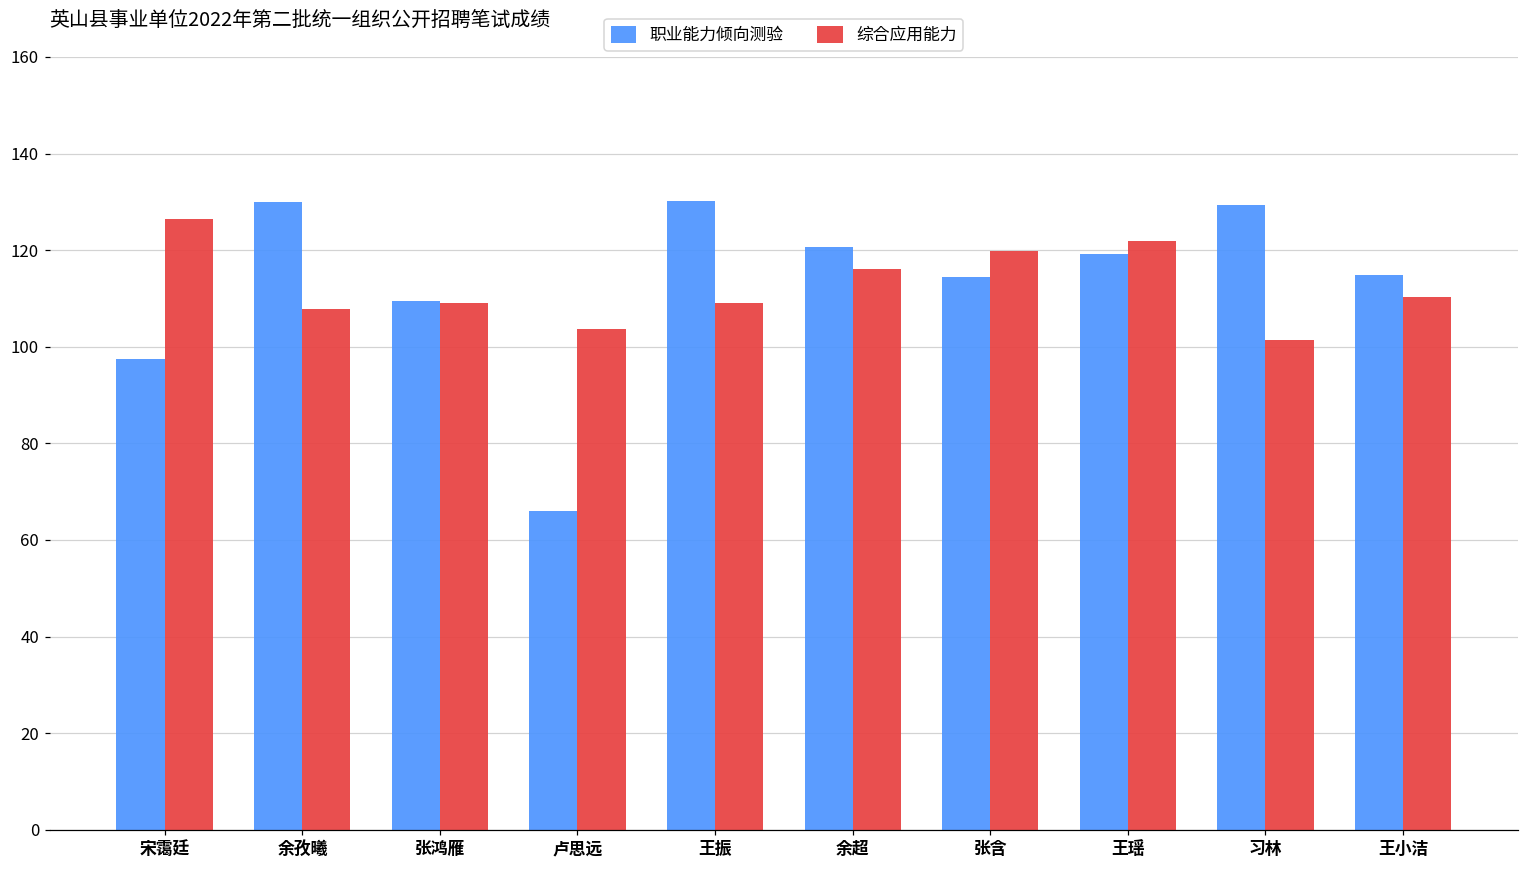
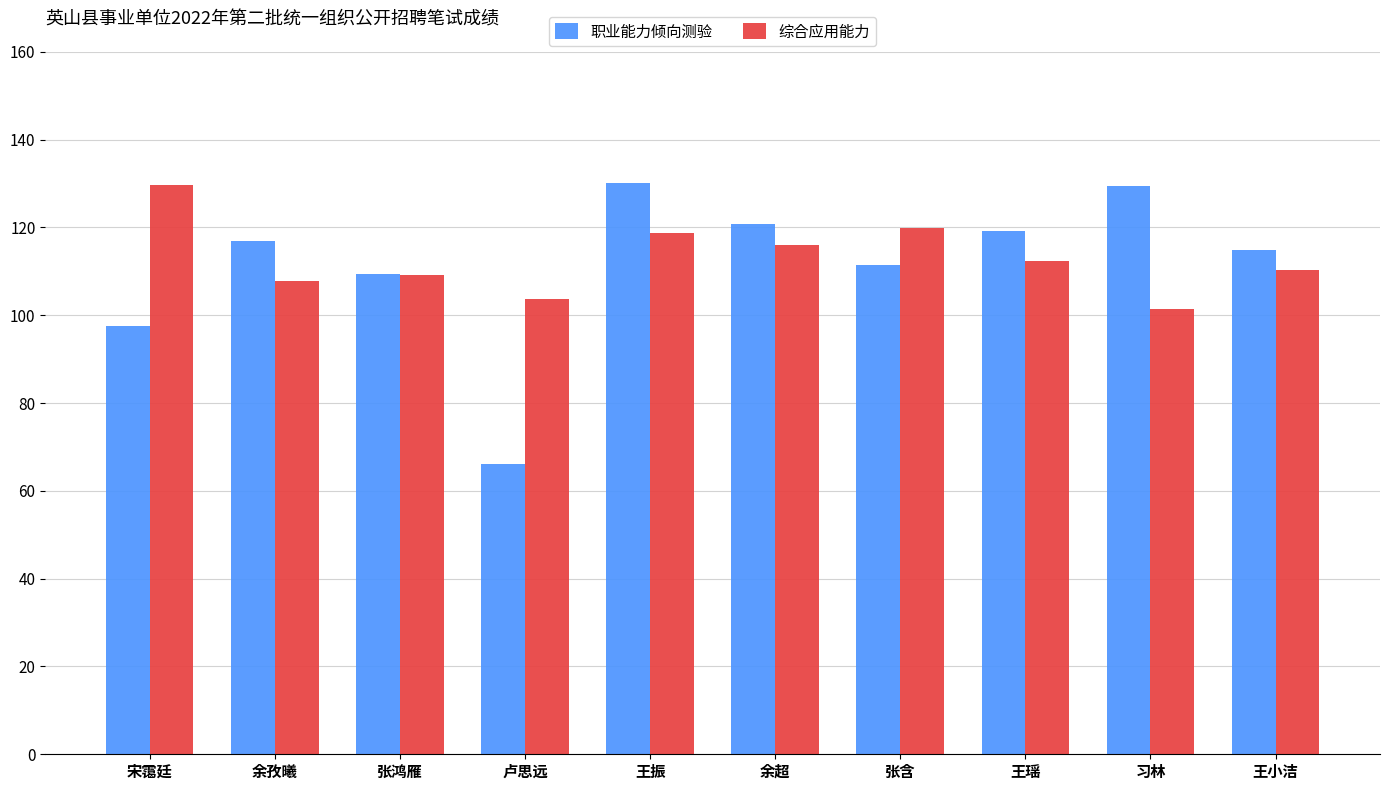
综合应用能力, 宋霭廷: 127 -> 130
职业能力倾向测验, 余孜曦: 130 -> 117
综合应用能力, 王振: 109 -> 119
职业能力倾向测验, 张含: 114 -> 111
综合应用能力, 王瑶: 122 -> 112
